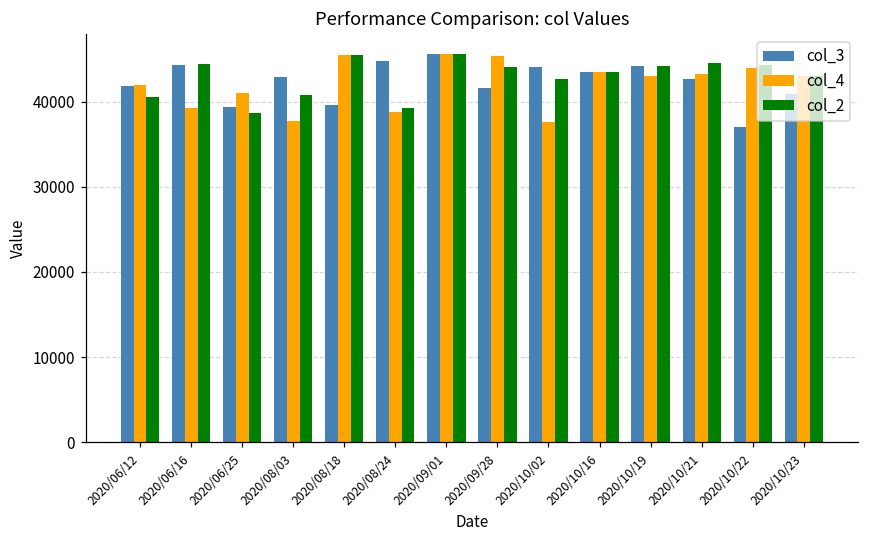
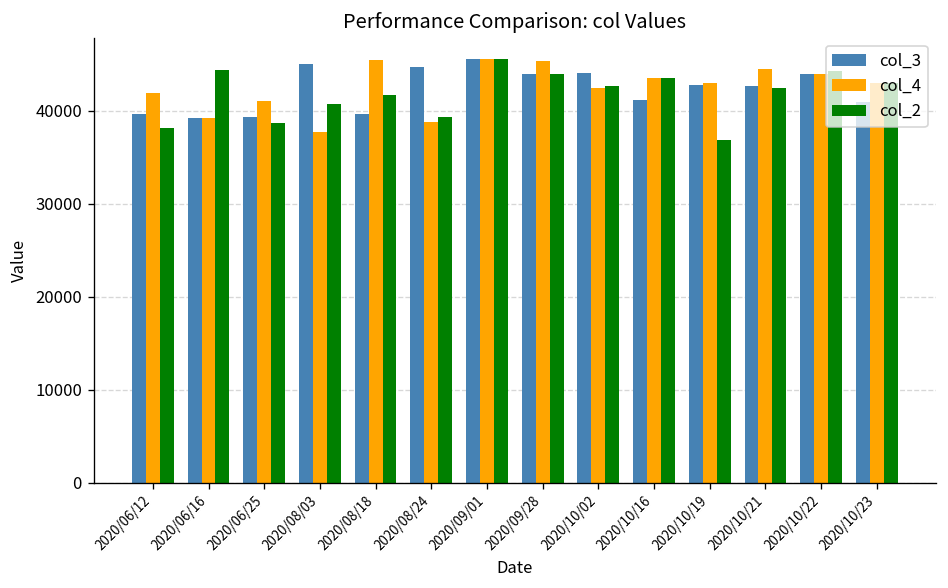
col_3, 2020/06/12: 42000 -> 40000
col_2, 2020/06/12: 41000 -> 38000
col_3, 2020/06/16: 44000 -> 39000
col_3, 2020/08/03: 43000 -> 45000
col_2, 2020/08/18: 46000 -> 42000
col_3, 2020/09/28: 42000 -> 44000
col_4, 2020/10/02: 38000 -> 43000
col_3, 2020/10/16: 44000 -> 41000
col_3, 2020/10/19: 44000 -> 43000
col_2, 2020/10/19: 44000 -> 37000
col_4, 2020/10/21: 43000 -> 45000
col_2, 2020/10/21: 45000 -> 42000
col_3, 2020/10/22: 37000 -> 44000
